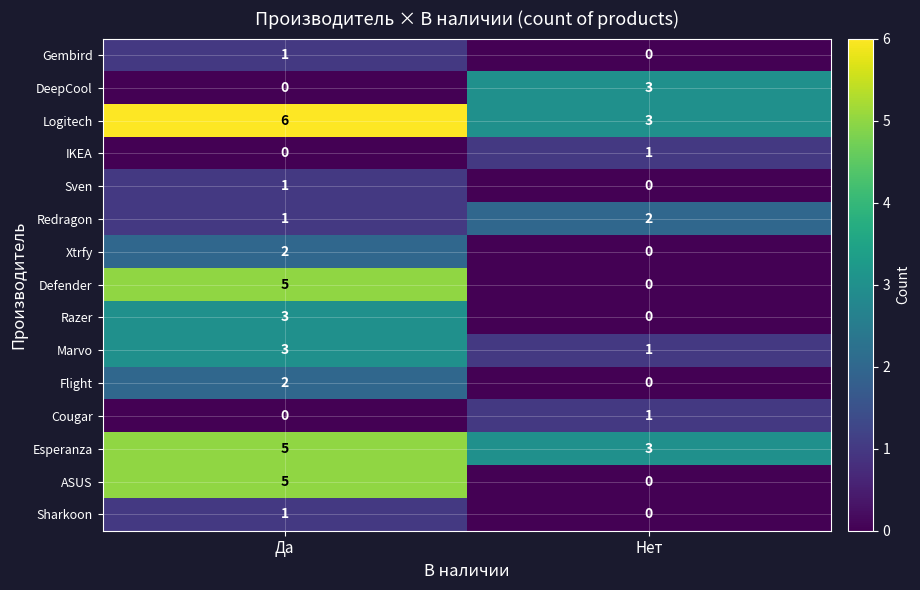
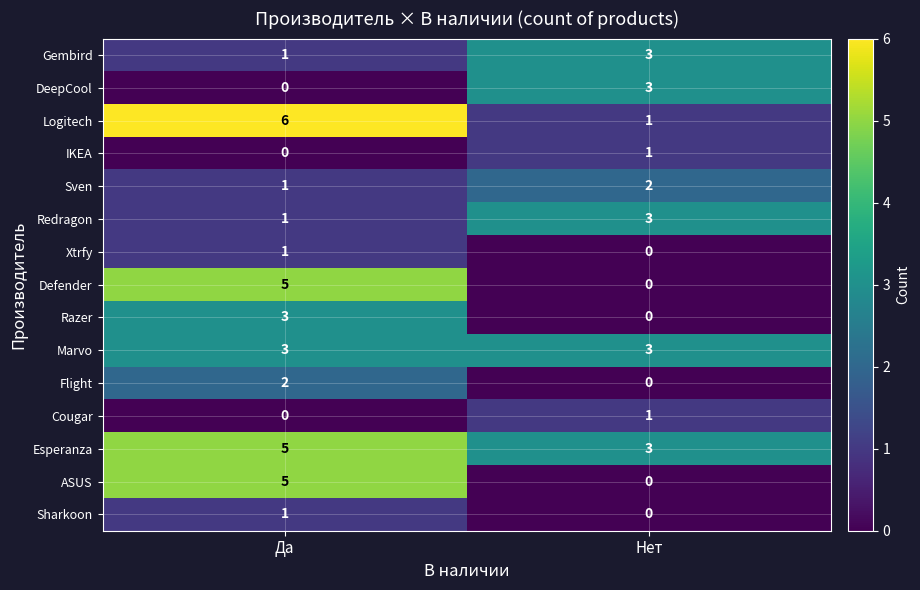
Gembird, Нет: 0 -> 3
Logitech, Нет: 3 -> 1
Sven, Нет: 0 -> 2
Redragon, Нет: 2 -> 3
Xtrfy, Да: 2 -> 1
Marvo, Нет: 1 -> 3
